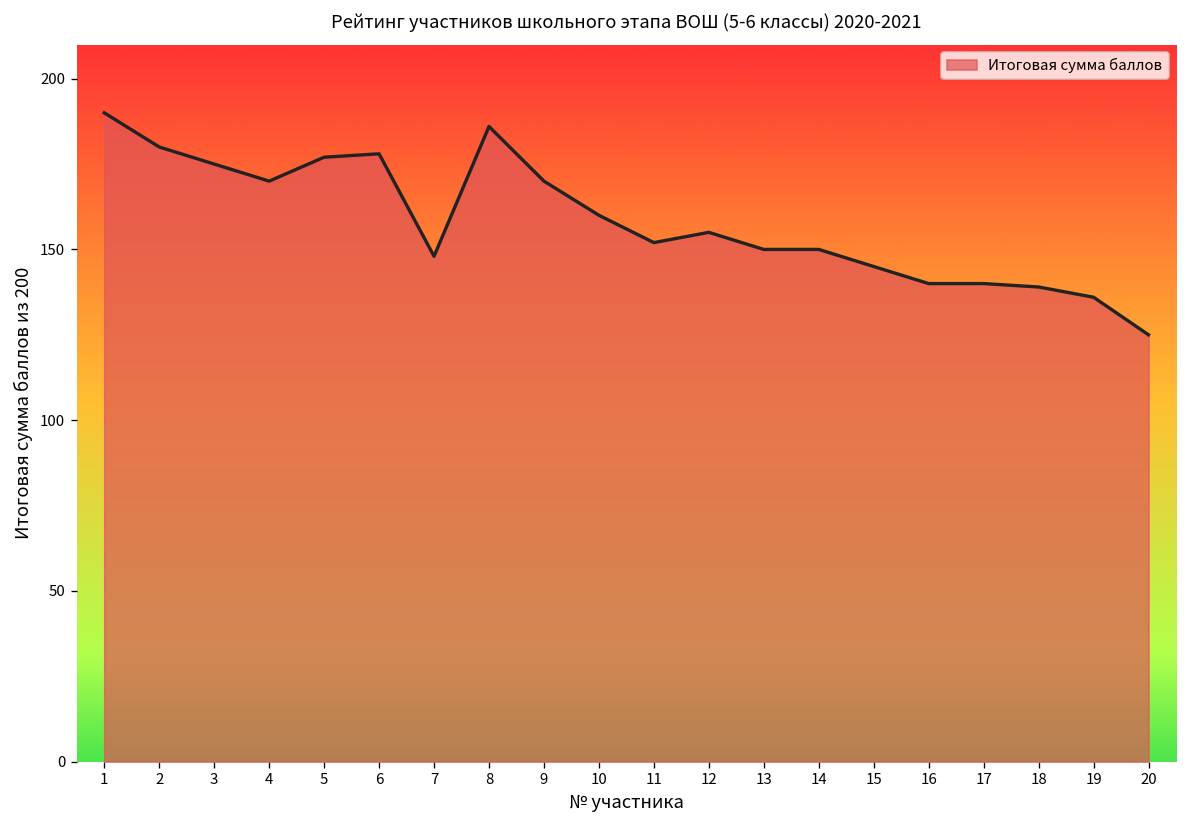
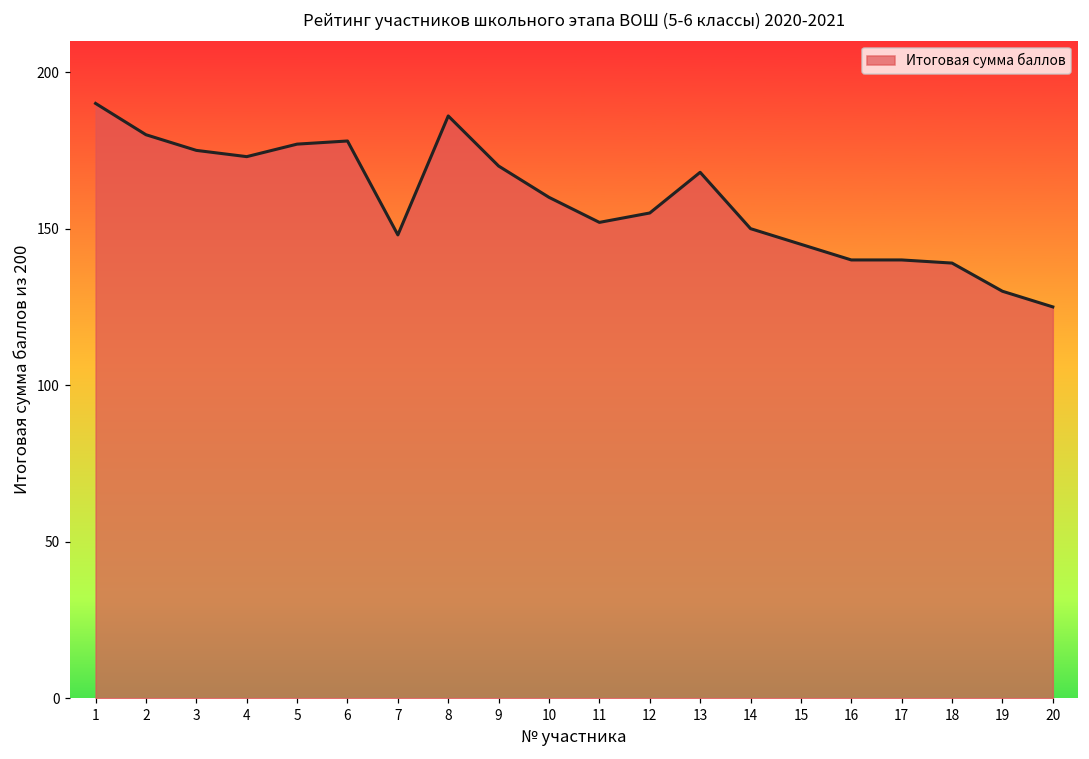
4: 170 -> 173
13: 150 -> 168
19: 136 -> 130
